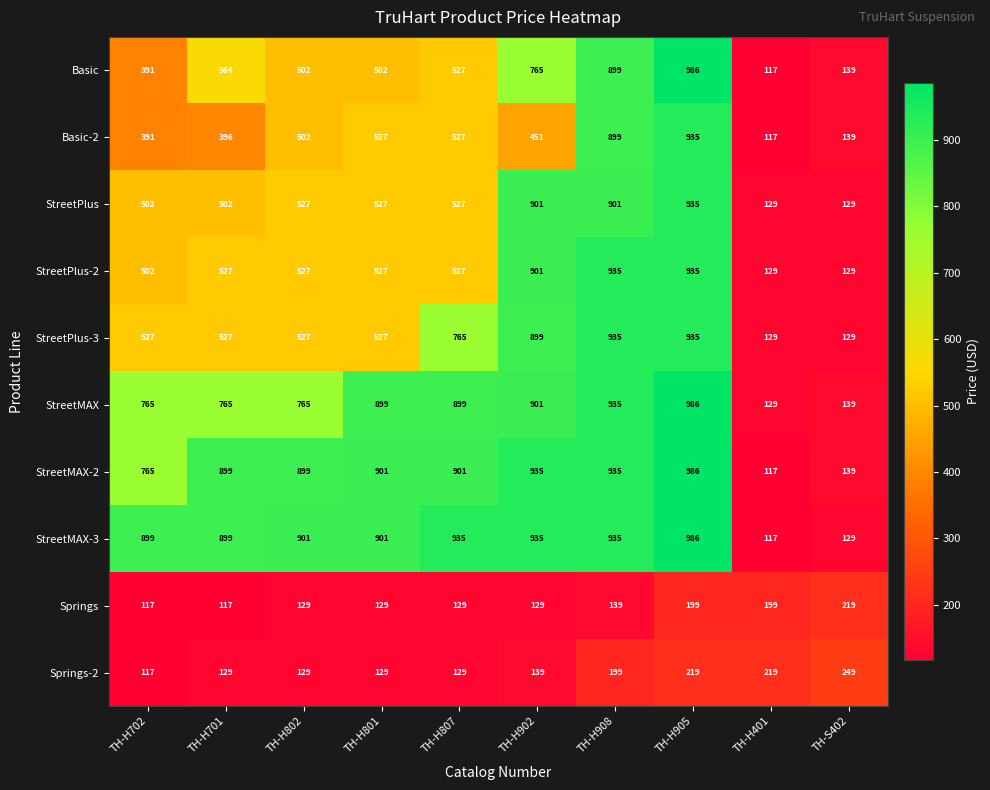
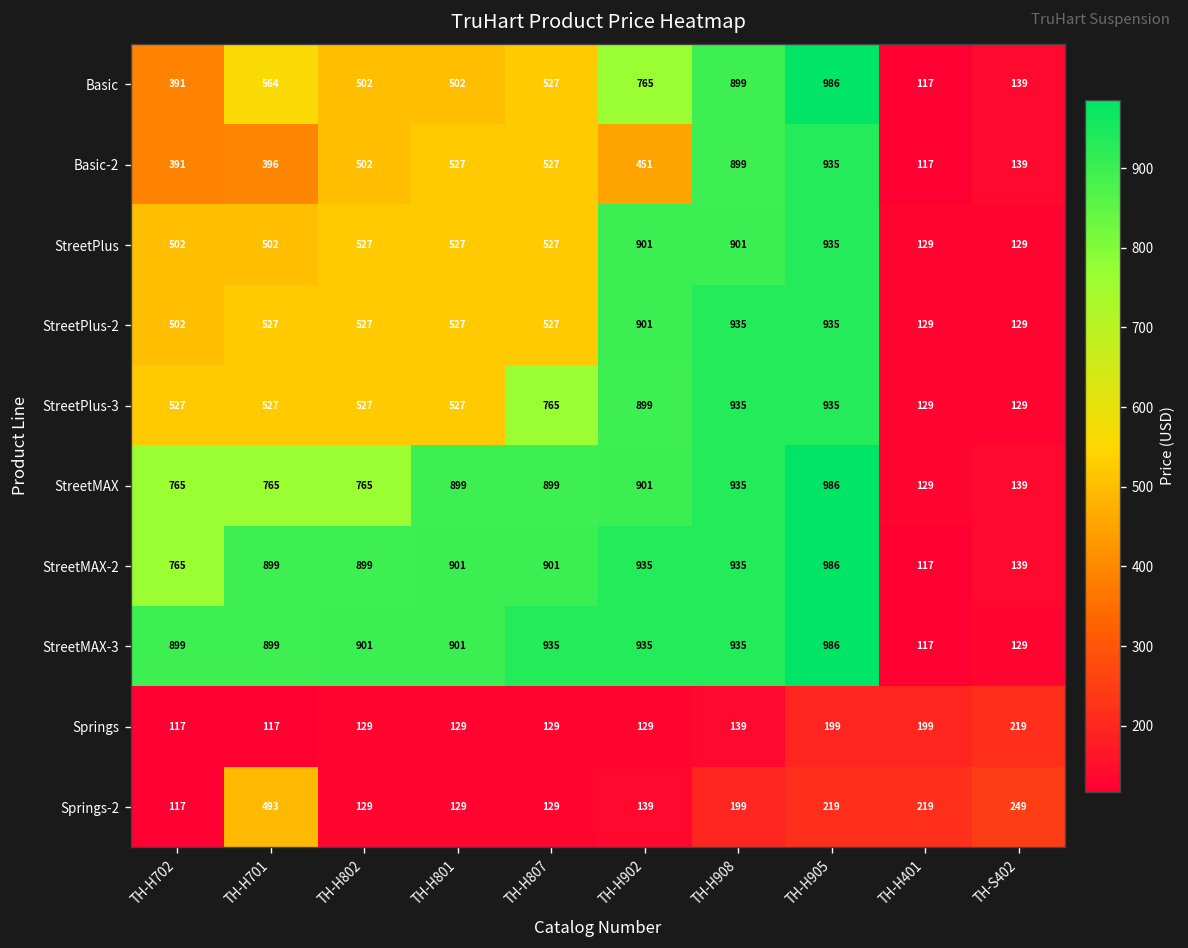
Springs-2, TH-H701: 129 -> 493
